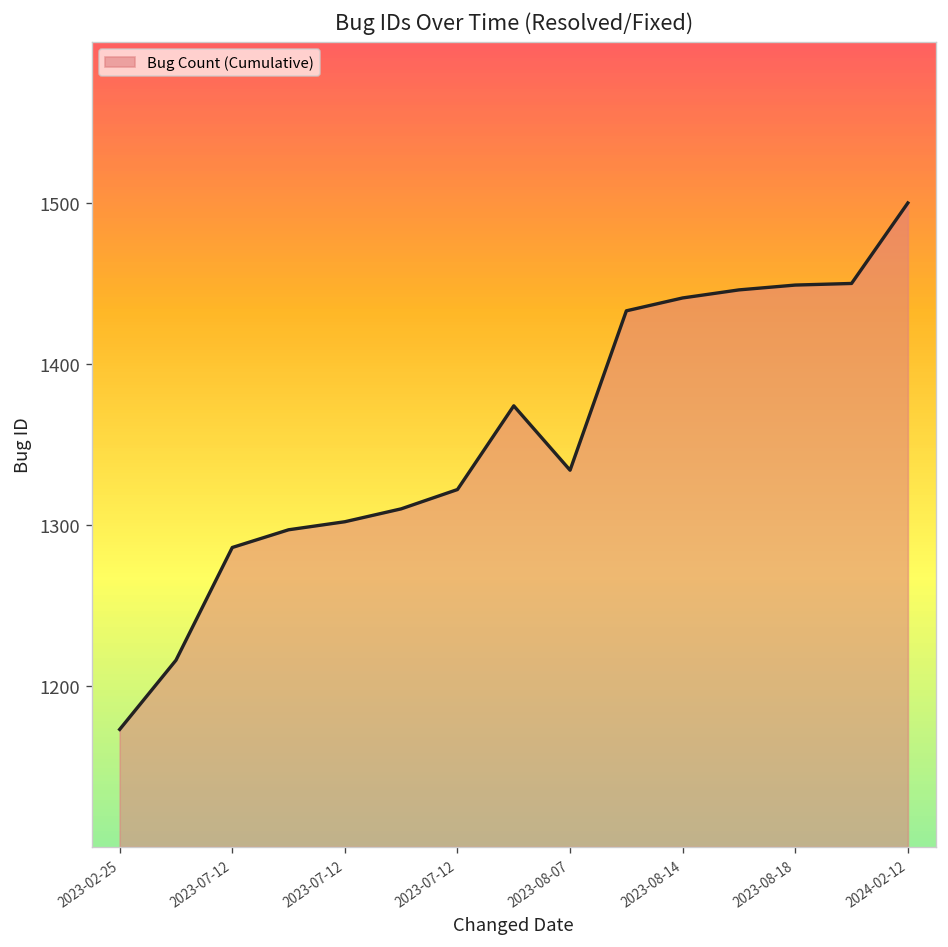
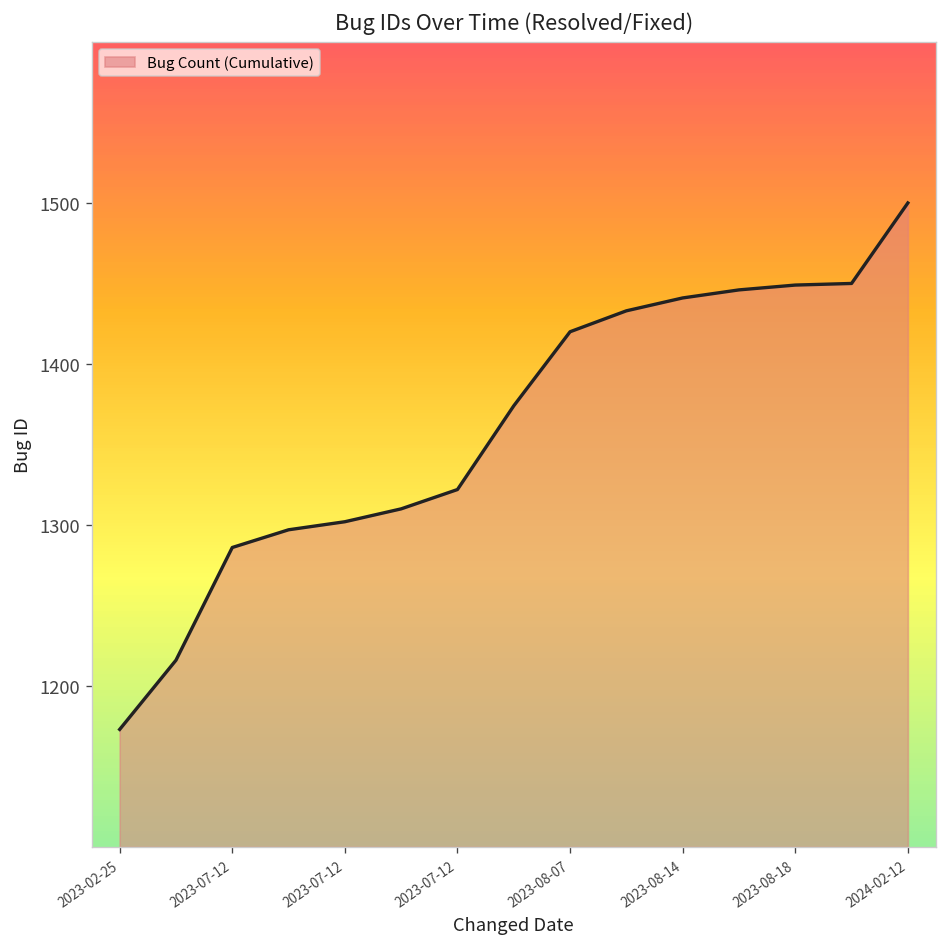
2023-08-07: 1334 -> 1420
